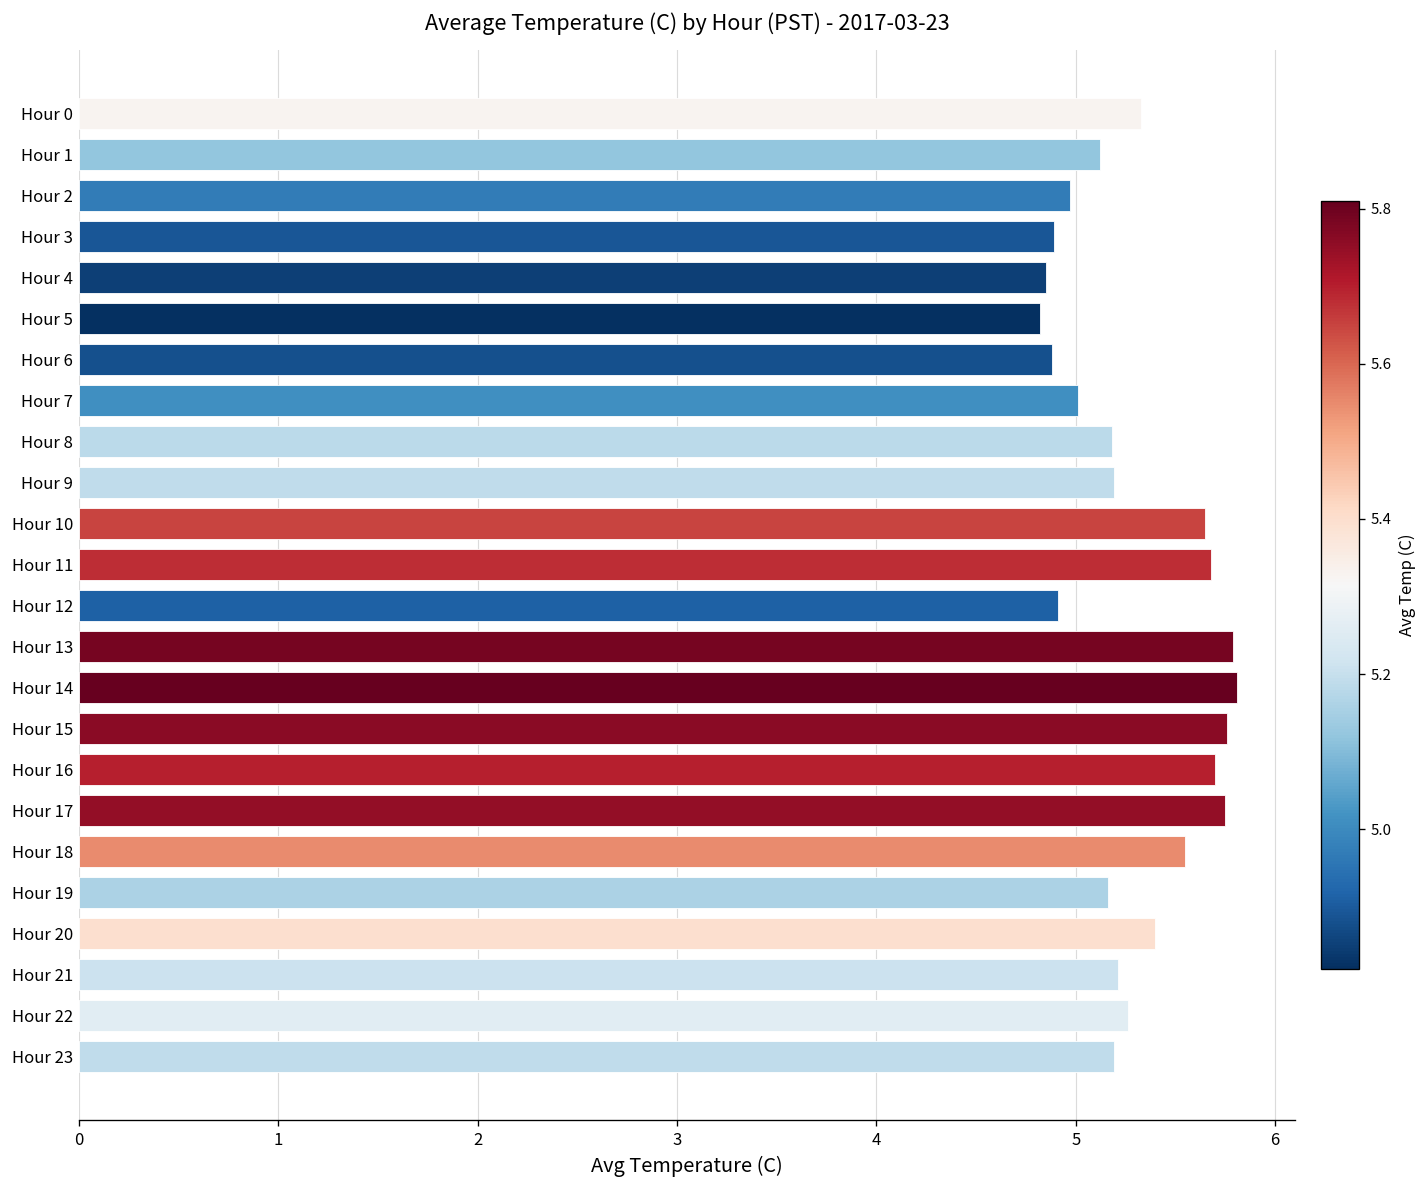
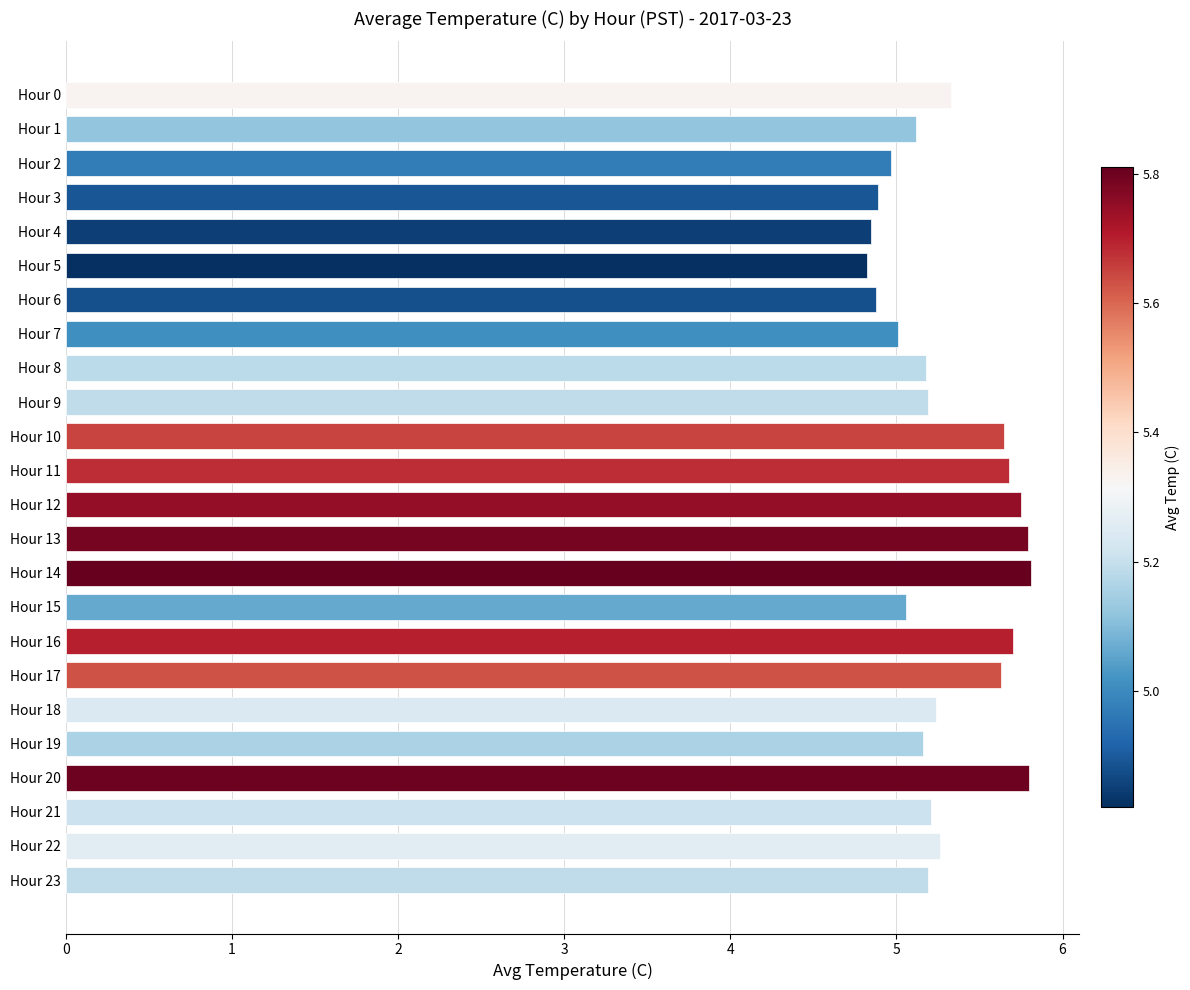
Hour 12: 4.91 -> 5.75
Hour 15: 5.76 -> 5.06
Hour 17: 5.75 -> 5.63
Hour 18: 5.55 -> 5.24
Hour 20: 5.4 -> 5.8
